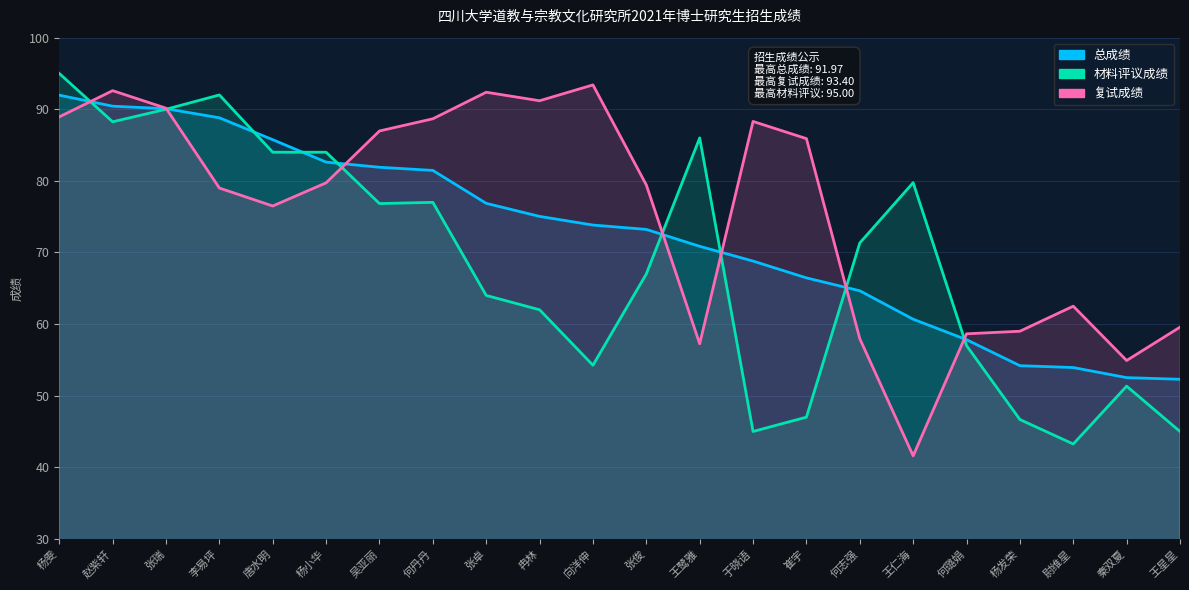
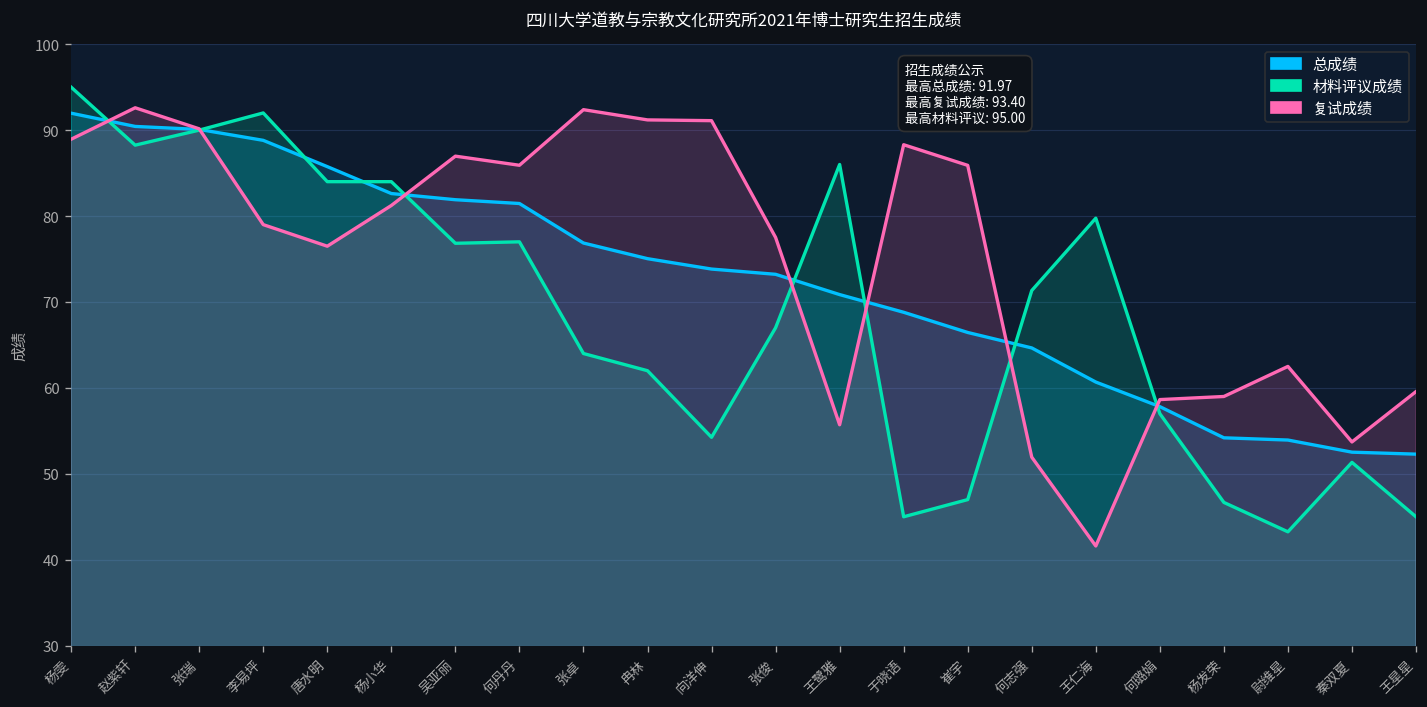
复试成绩, 杨小华: 80 -> 81
复试成绩, 何丹丹: 89 -> 86
复试成绩, 向洋伸: 93 -> 91
复试成绩, 张俊: 79 -> 78
复试成绩, 王鹭雅: 57 -> 56
复试成绩, 何志强: 58 -> 52
复试成绩, 秦双夏: 55 -> 54
